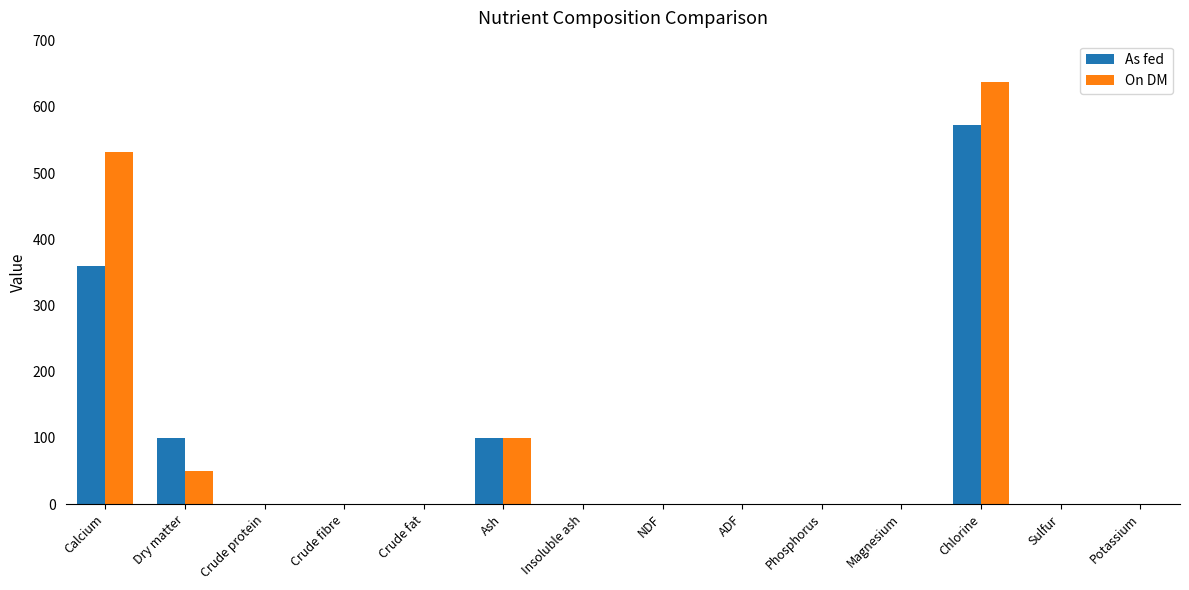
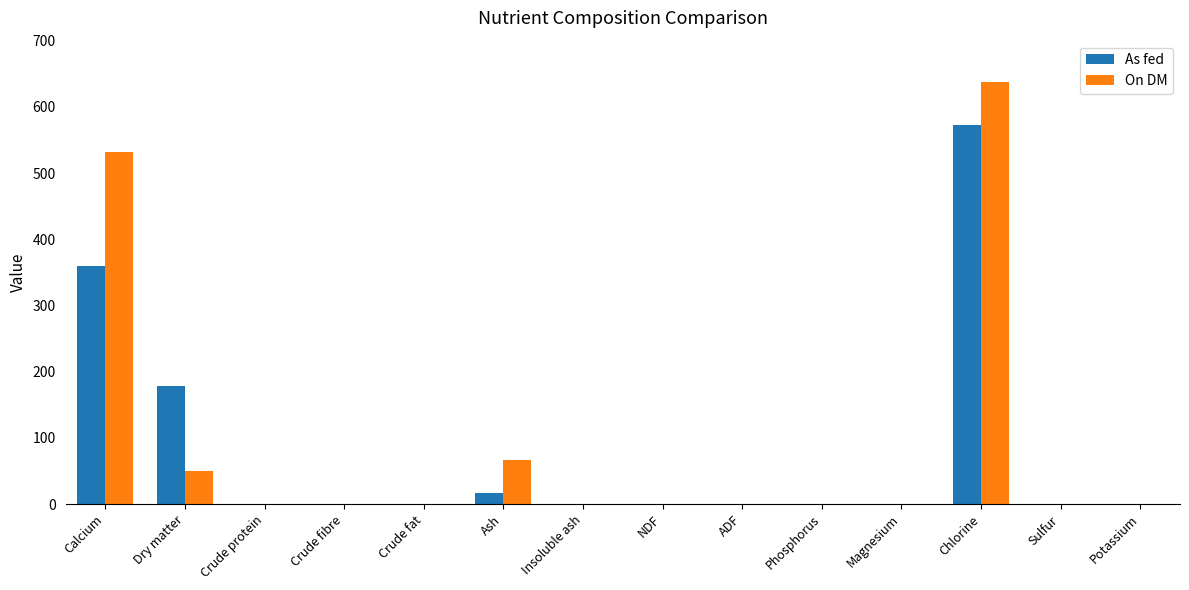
As fed, Dry matter: 100 -> 180
As fed, Ash: 100 -> 20
On DM, Ash: 100 -> 70
